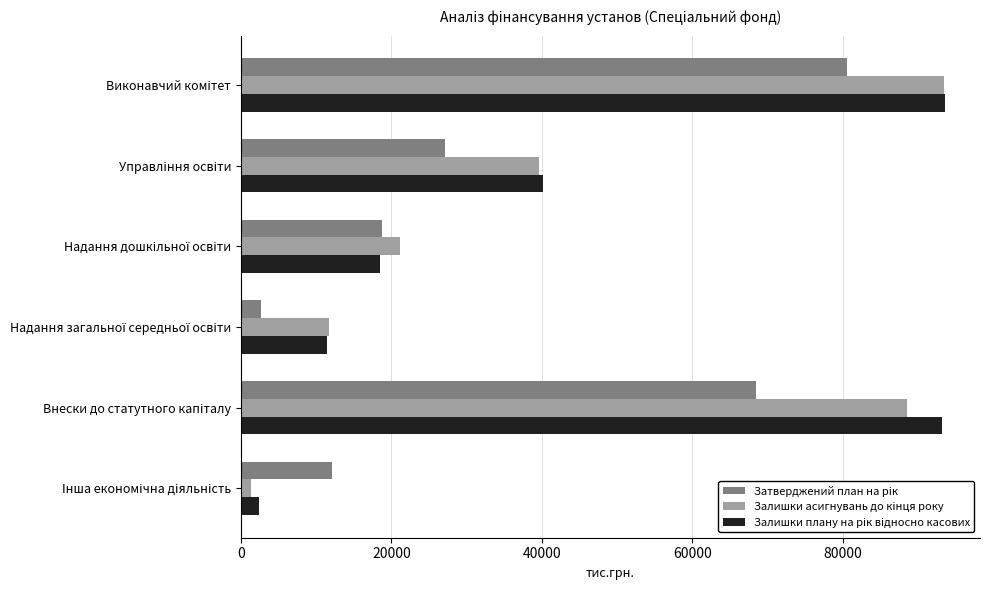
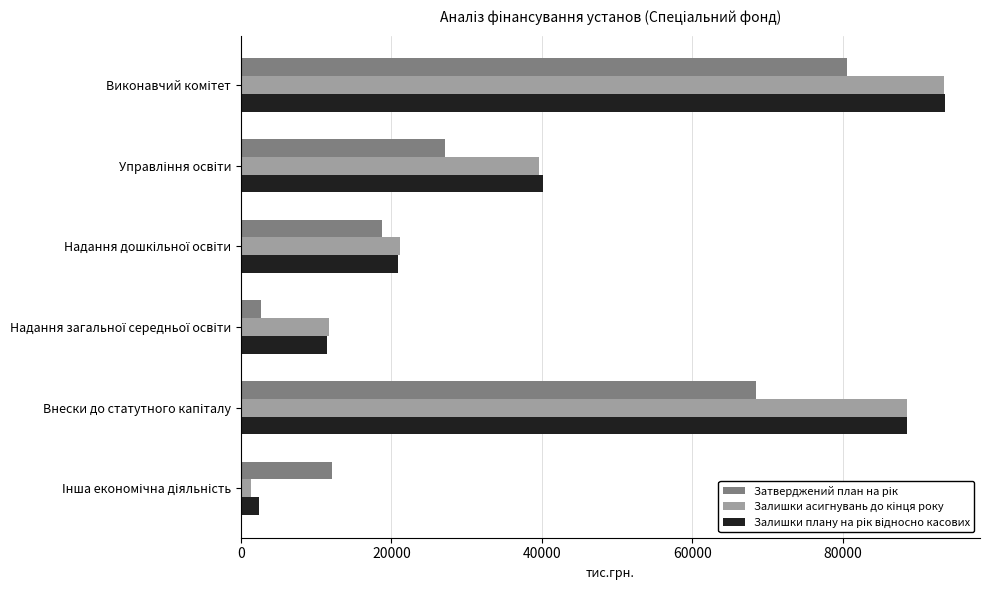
Залишки плану на рік відносно касових, Надання дошкільної освіти: 18000 -> 21000
Залишки плану на рік відносно касових, Внески до статутного капіталу: 93000 -> 89000
